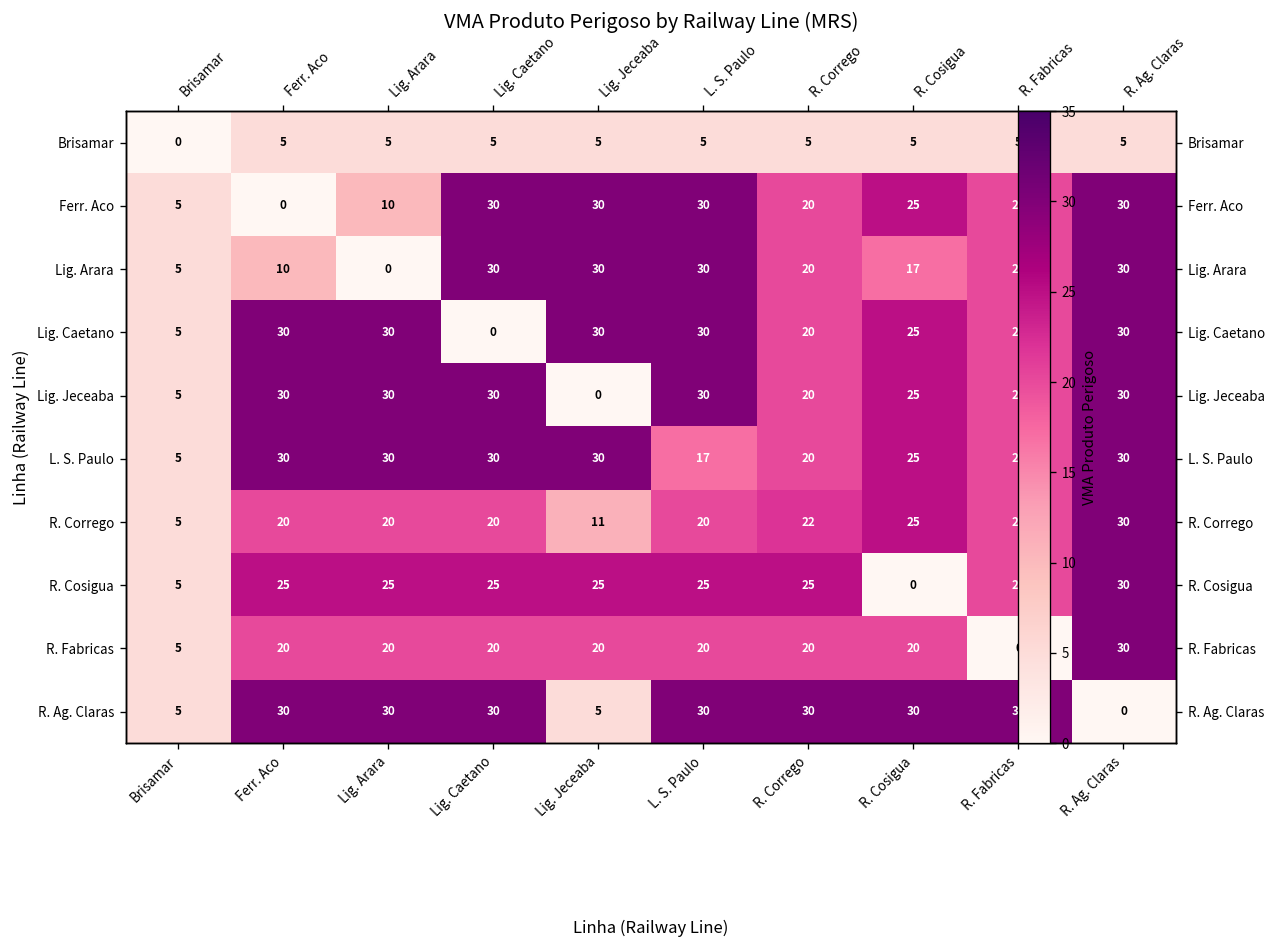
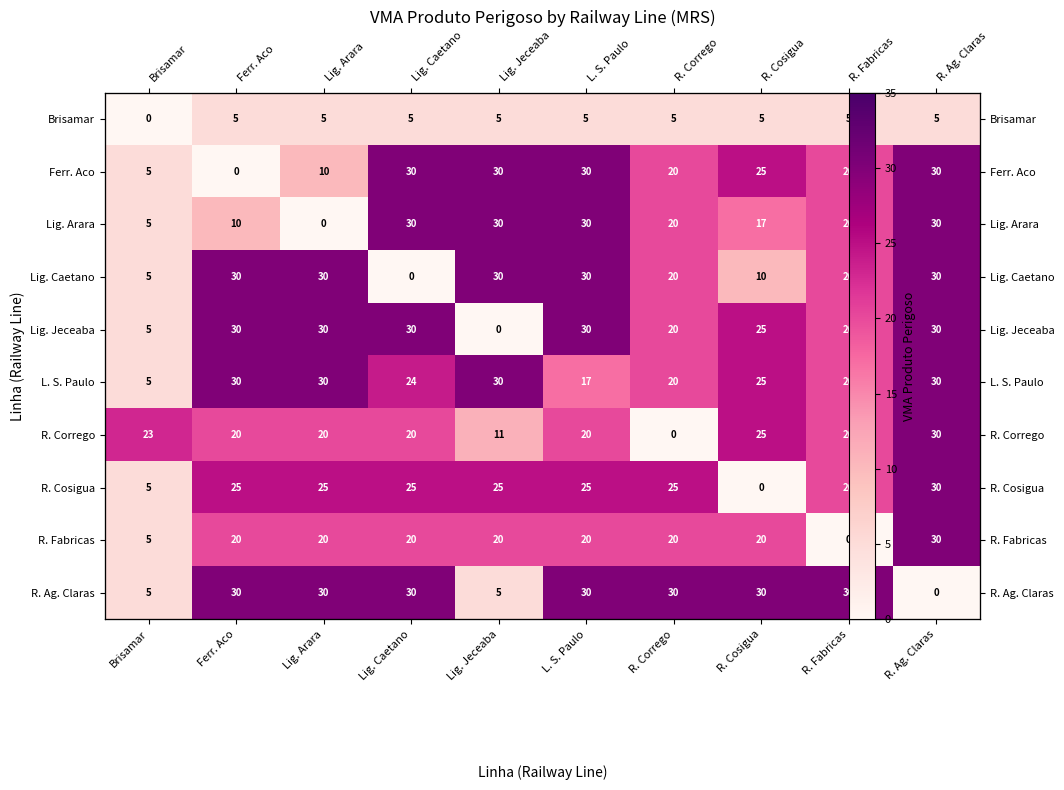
Lig. Caetano, R. Cosigua: 25 -> 10
L. S. Paulo, Lig. Caetano: 30 -> 24
R. Corrego, Brisamar: 5 -> 23
R. Corrego, R. Corrego: 22 -> 0
